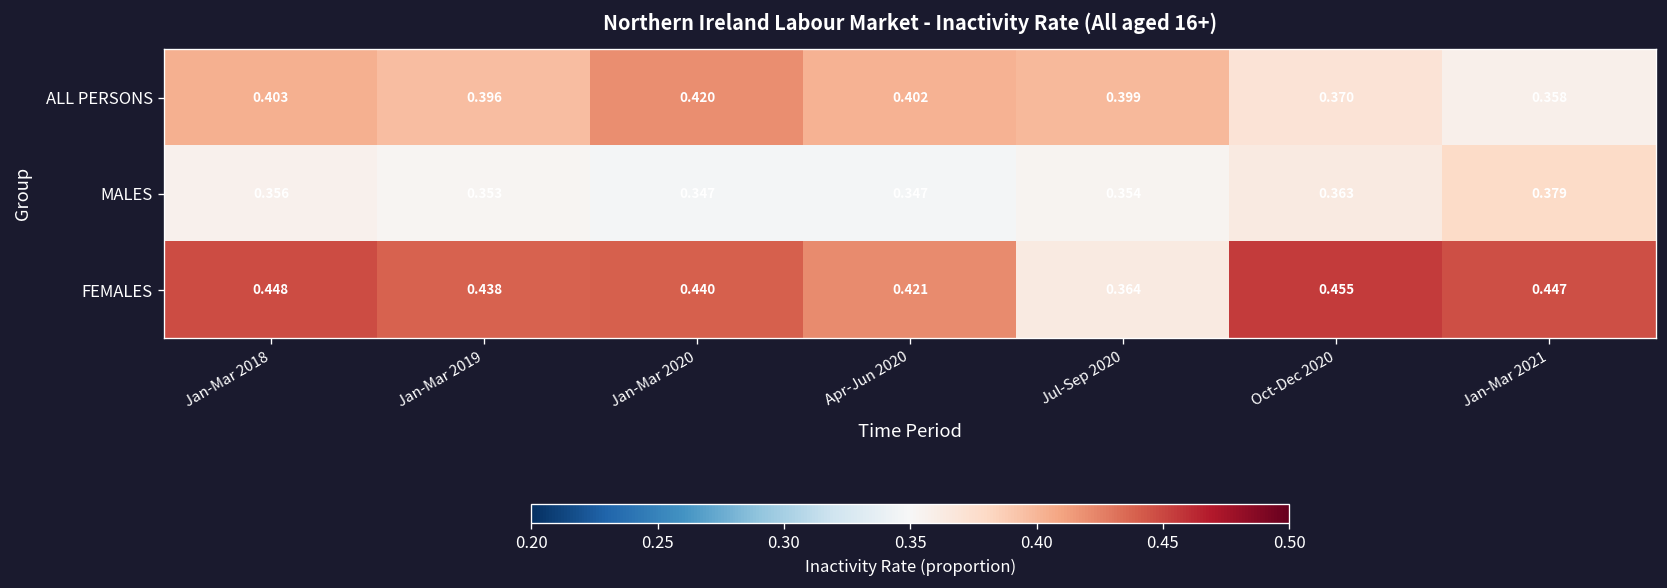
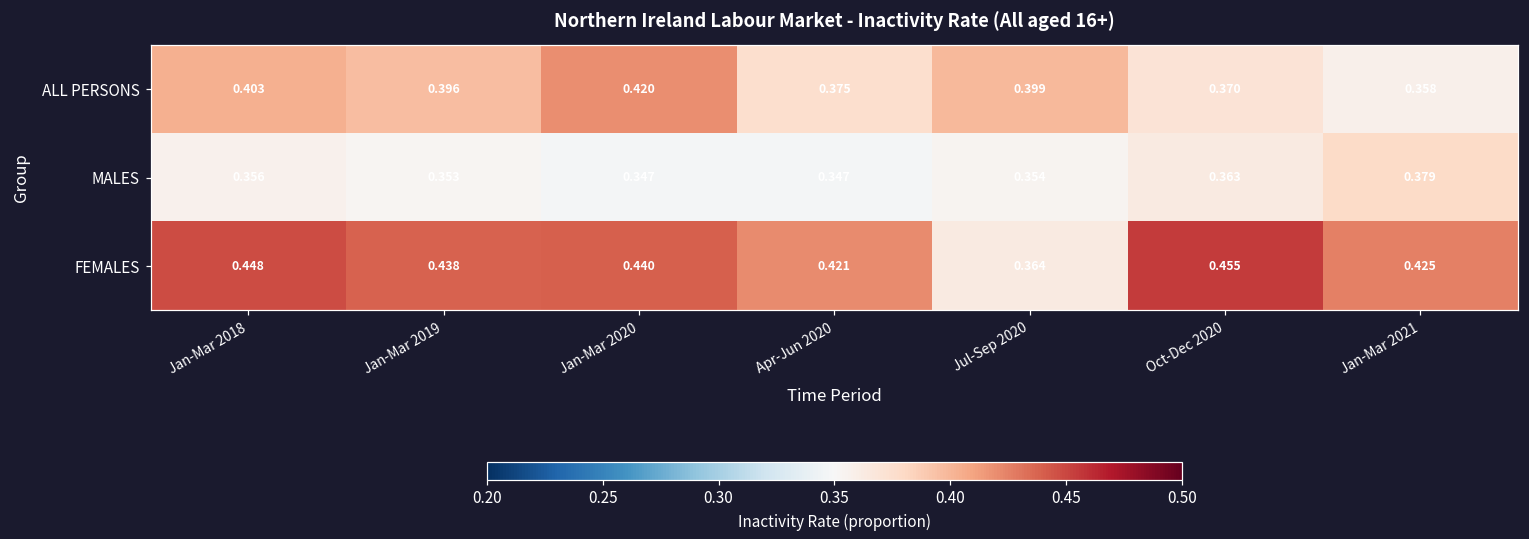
ALL PERSONS, Apr-Jun 2020: 0.402 -> 0.375
FEMALES, Jan-Mar 2021: 0.447 -> 0.425
